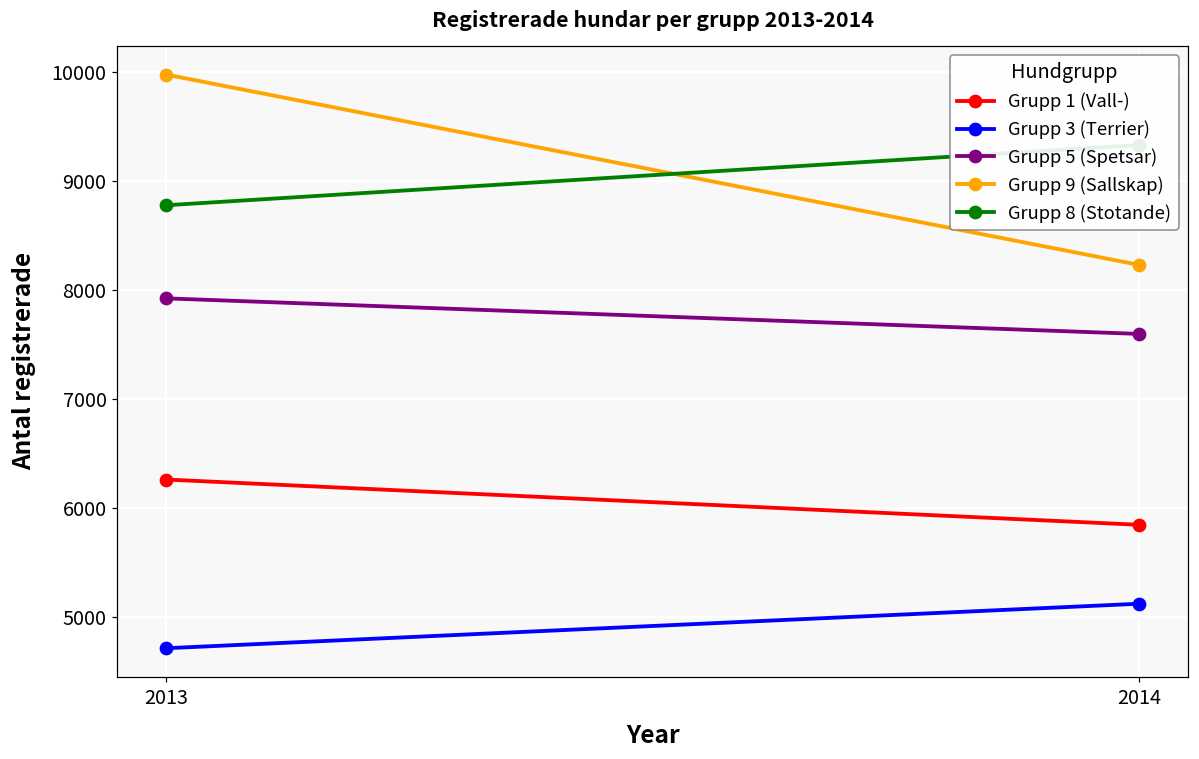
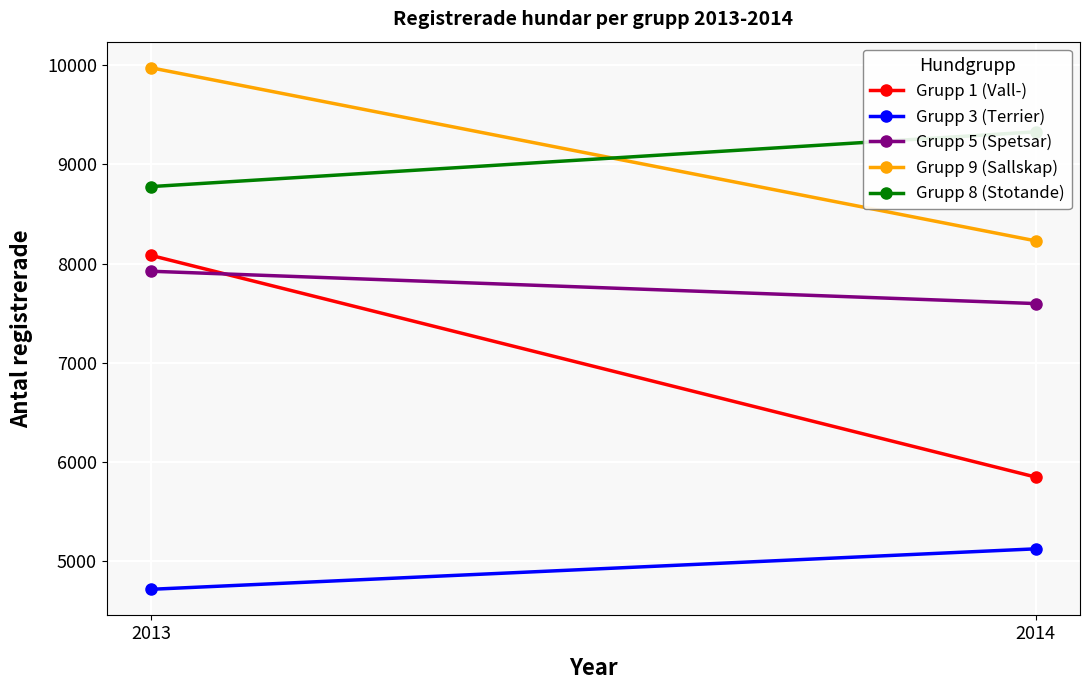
Grupp 1 (Vall-), 2013: 6300 -> 8100
